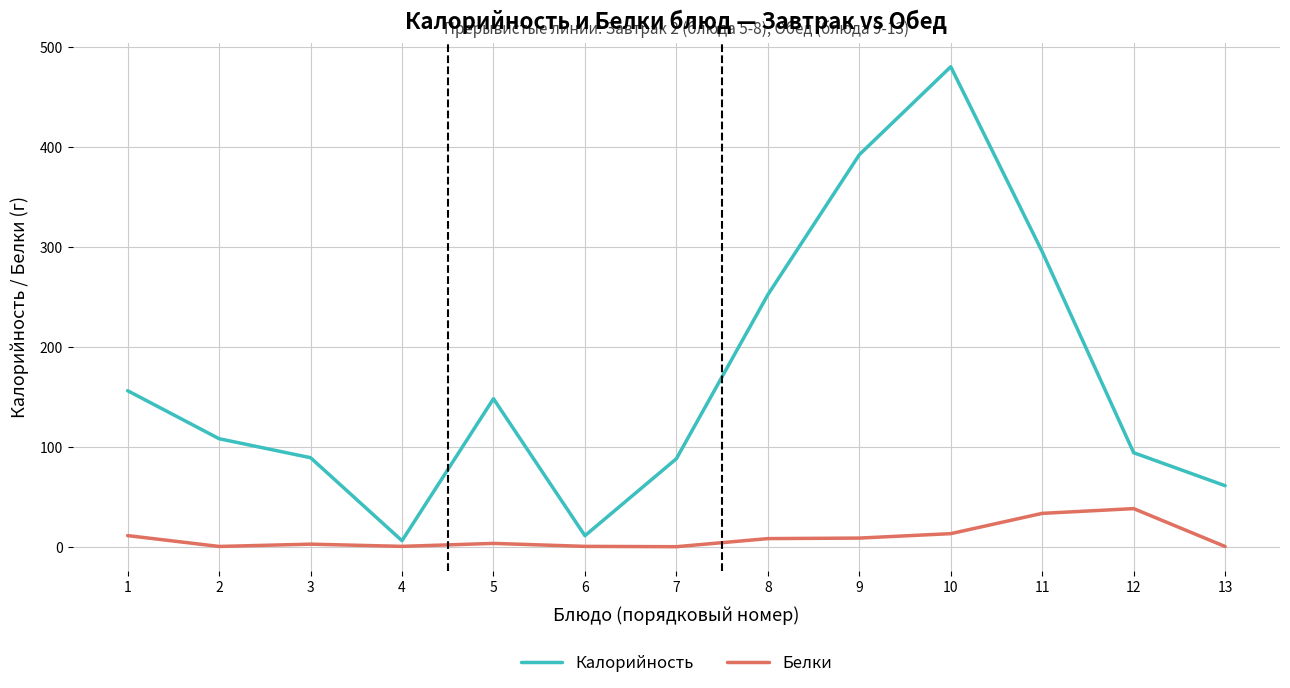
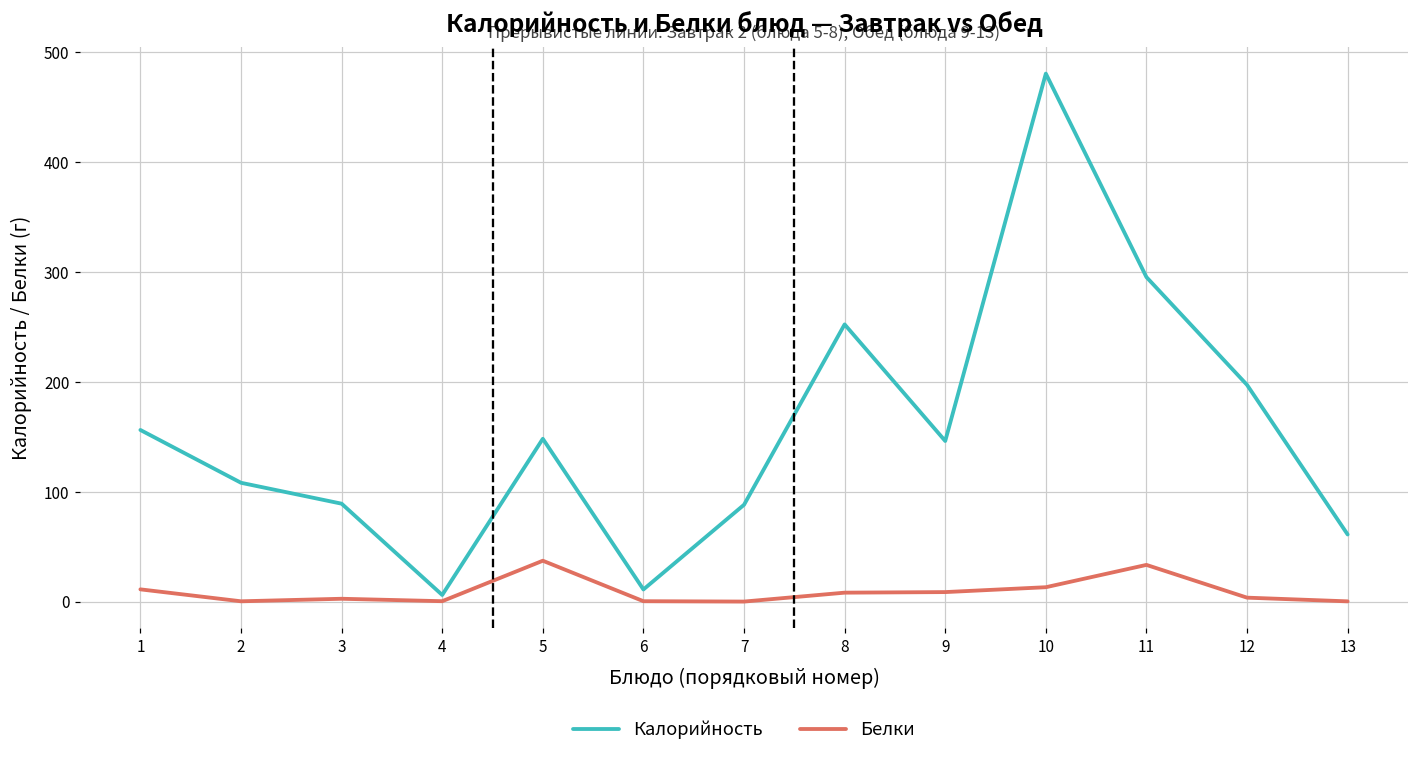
Белки, 5: 0 -> 40
Калорийность, 9: 390 -> 150
Калорийность, 12: 90 -> 200
Белки, 12: 40 -> 0
